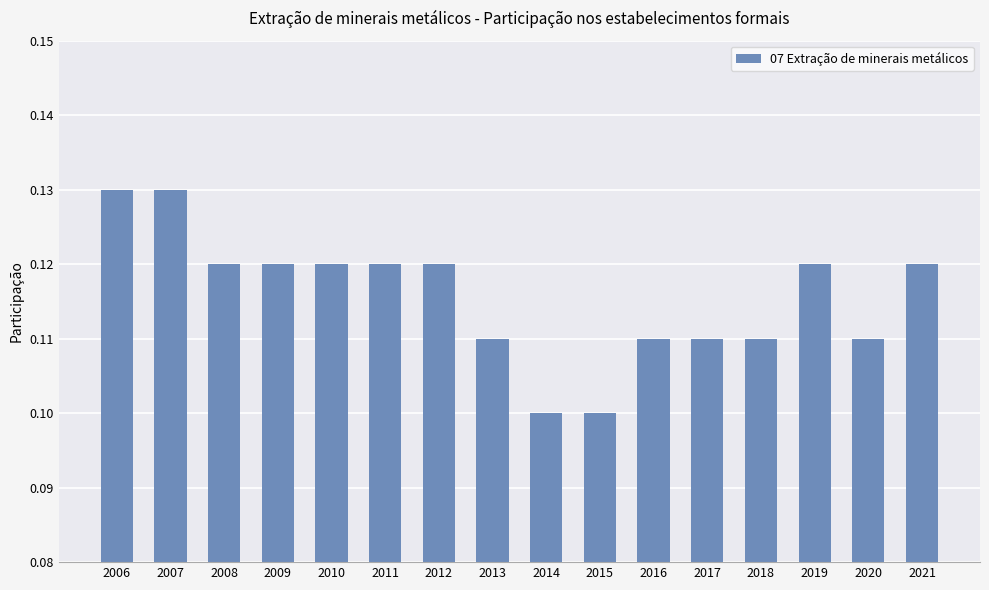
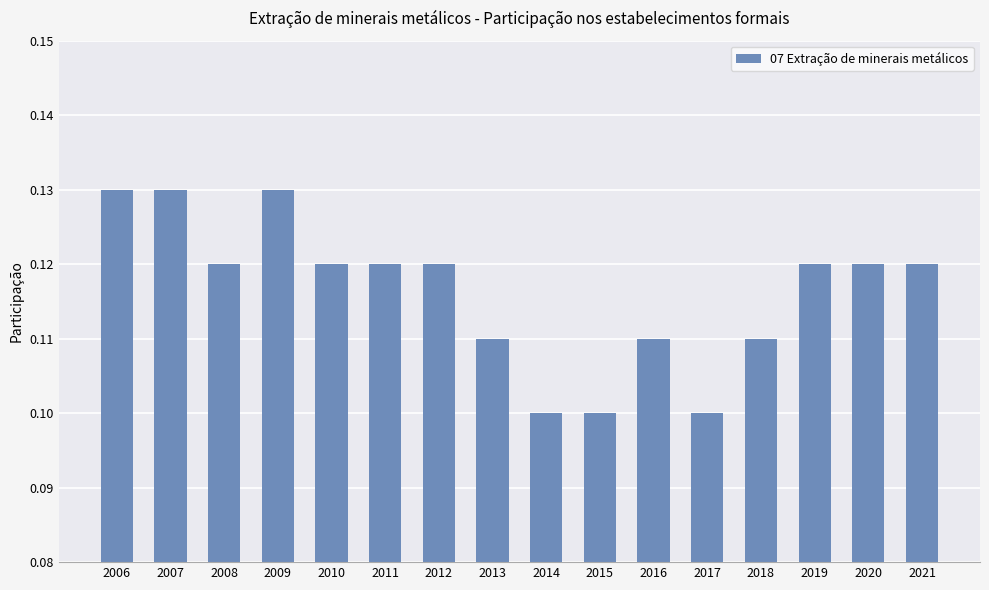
2009: 0.12 -> 0.13
2017: 0.11 -> 0.10
2020: 0.11 -> 0.12
